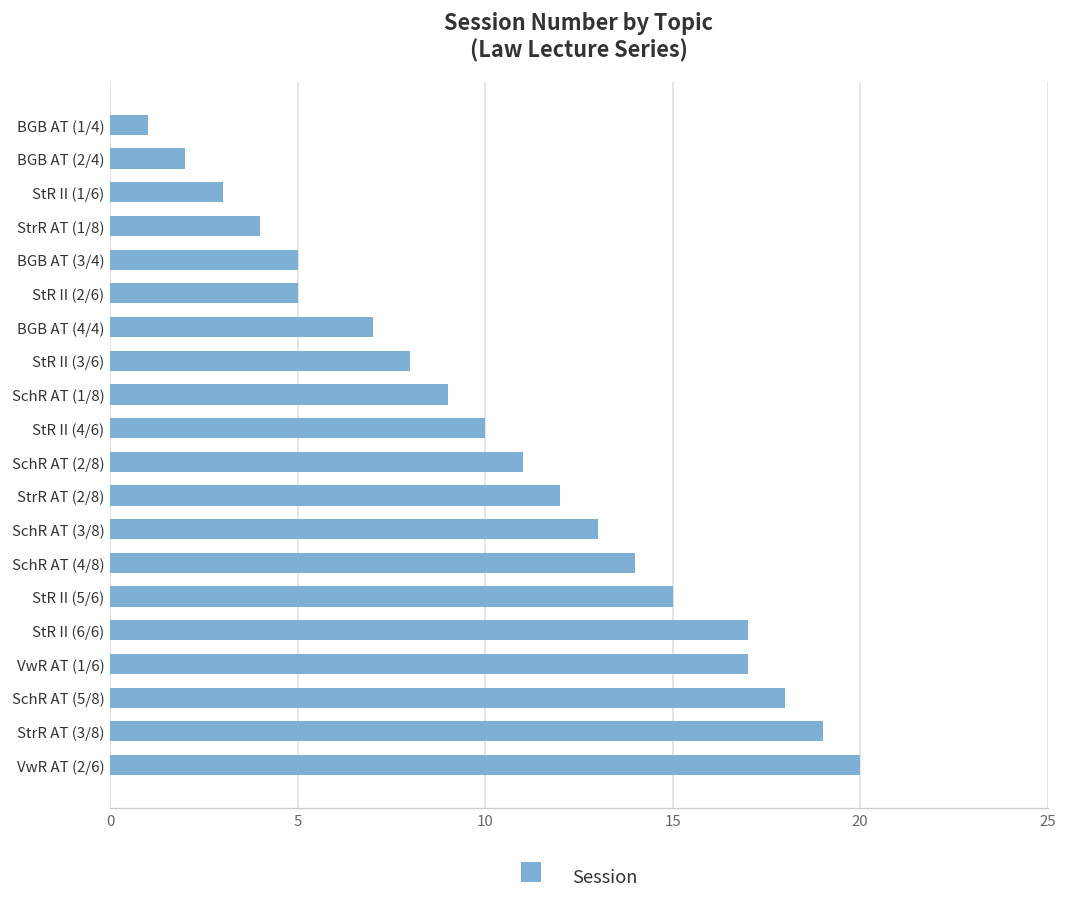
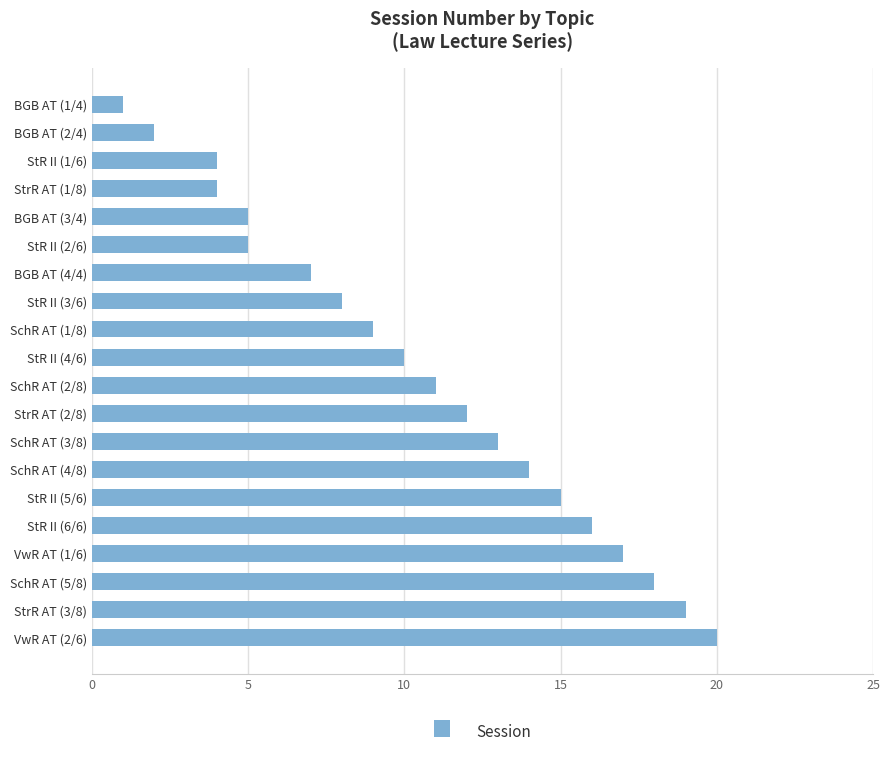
StR II (1/6): 3 -> 4
StR II (6/6): 17 -> 16
